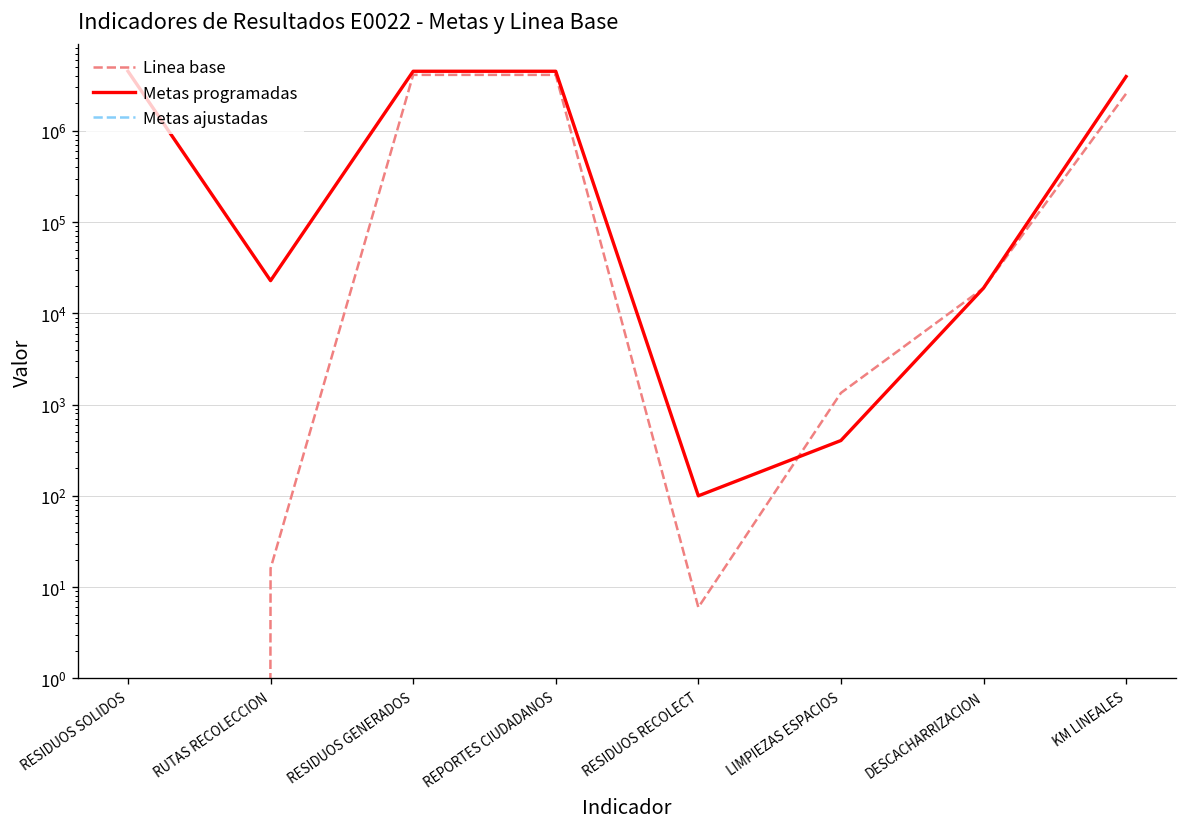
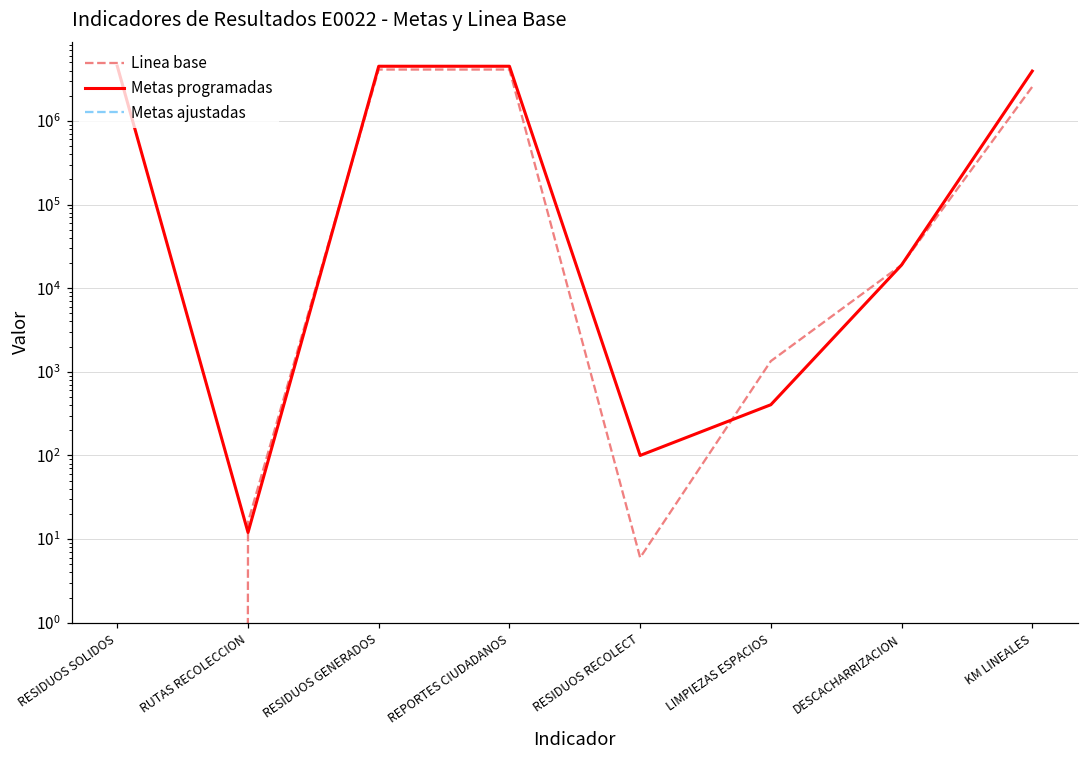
Metas programadas, RUTAS RECOLECCION: 23000 -> 12
